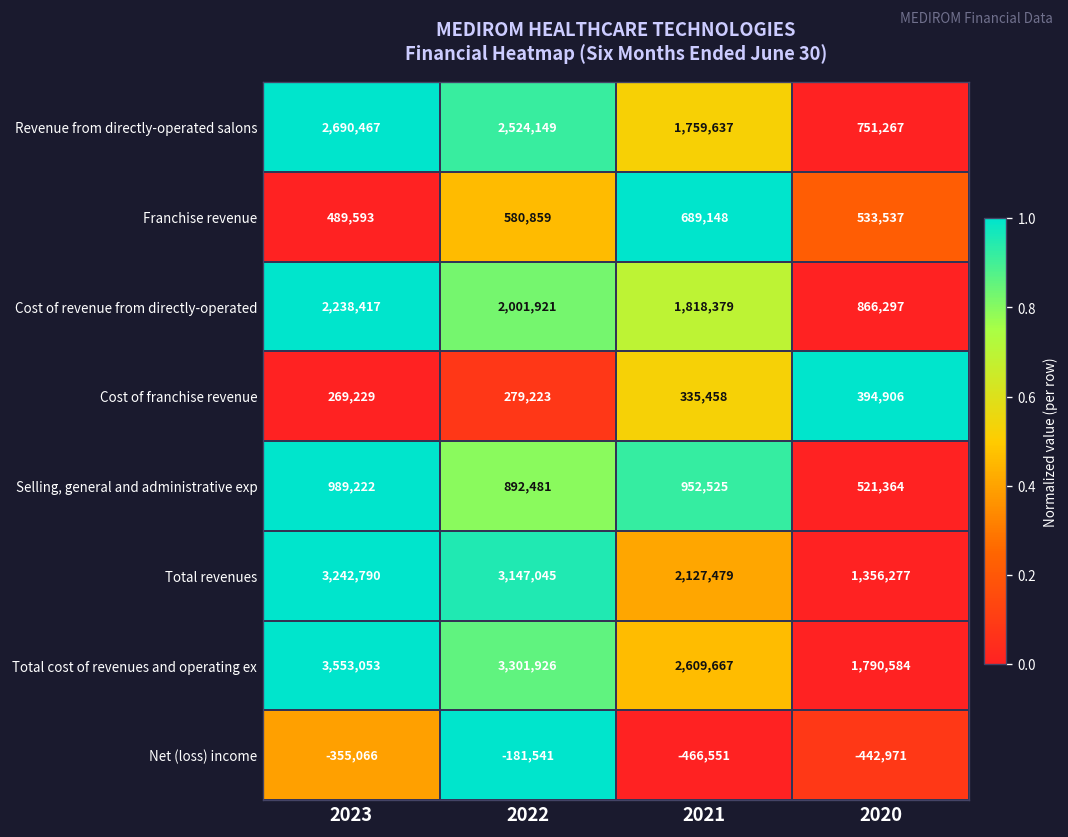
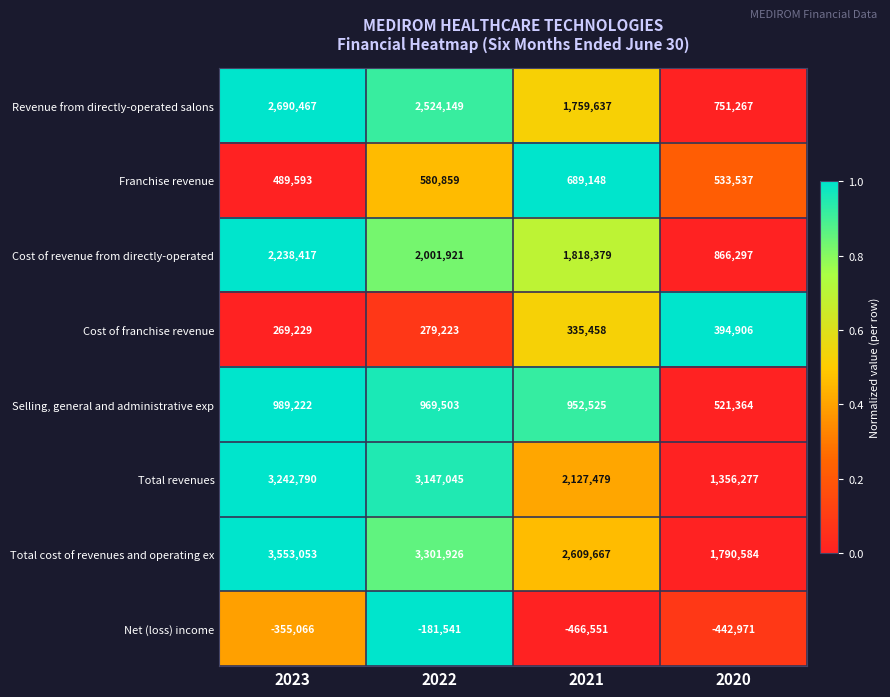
Selling, general and administrative exp, 2022: 892,481 -> 969,503
